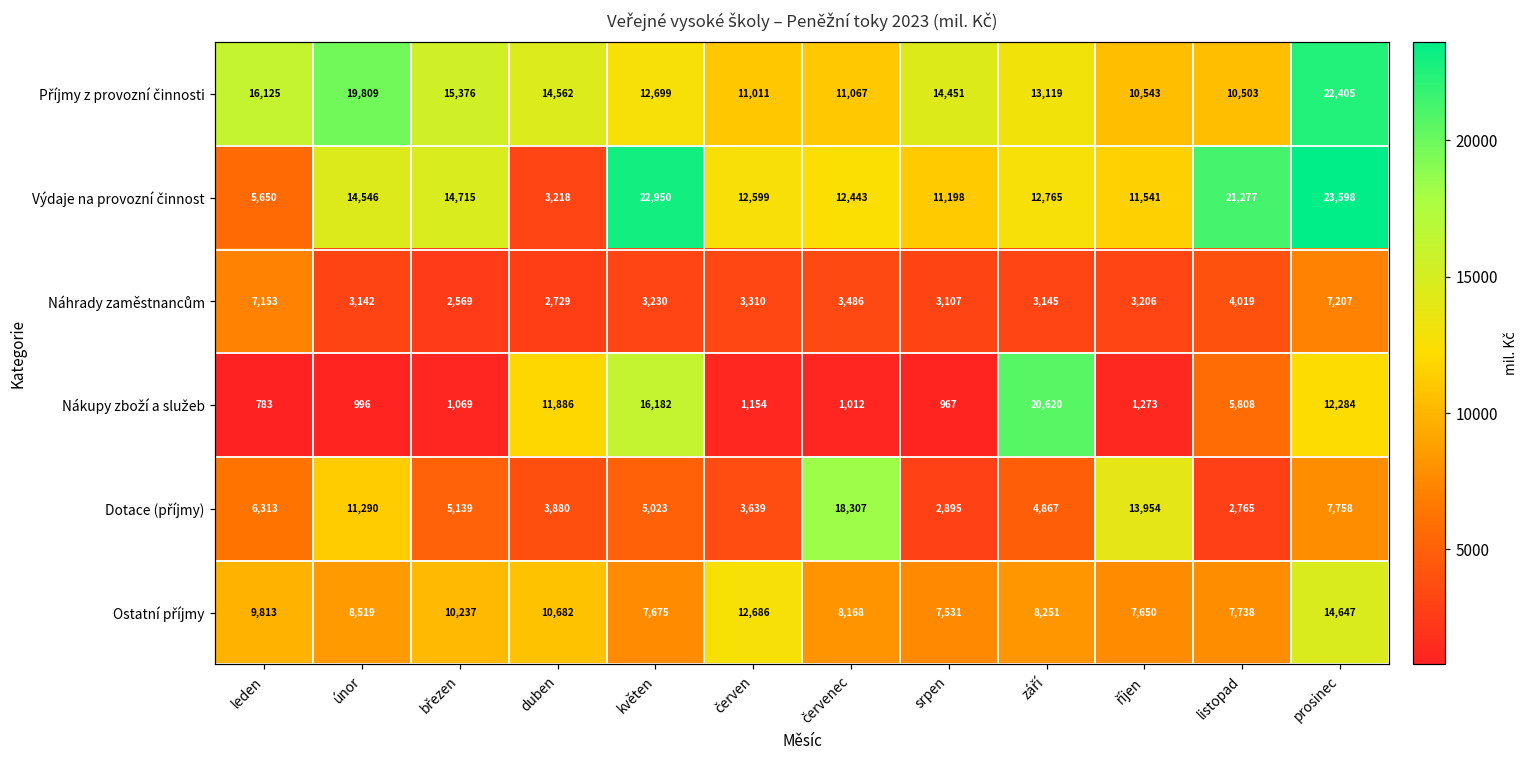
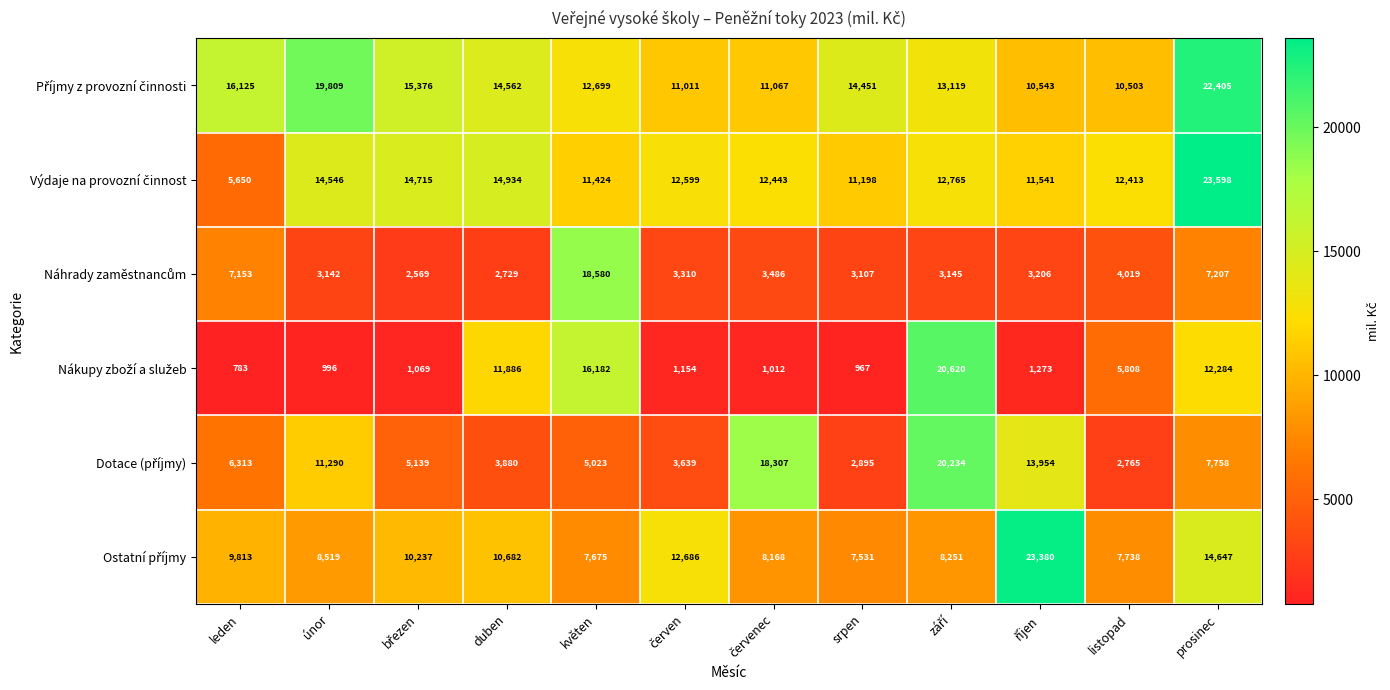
Výdaje na provozní činnost, duben: 3,218 -> 14,934
Výdaje na provozní činnost, květen: 22,950 -> 11,424
Výdaje na provozní činnost, listopad: 21,277 -> 12,413
Náhrady zaměstnancům, květen: 3,230 -> 18,580
Dotace (příjmy), září: 4,867 -> 20,234
Ostatní příjmy, říjen: 7,650 -> 23,380
